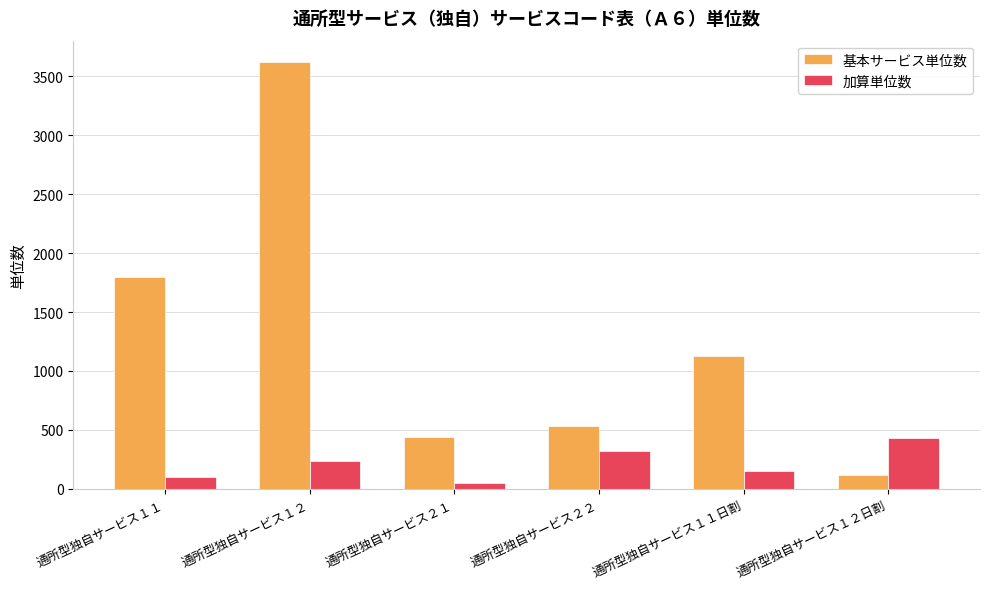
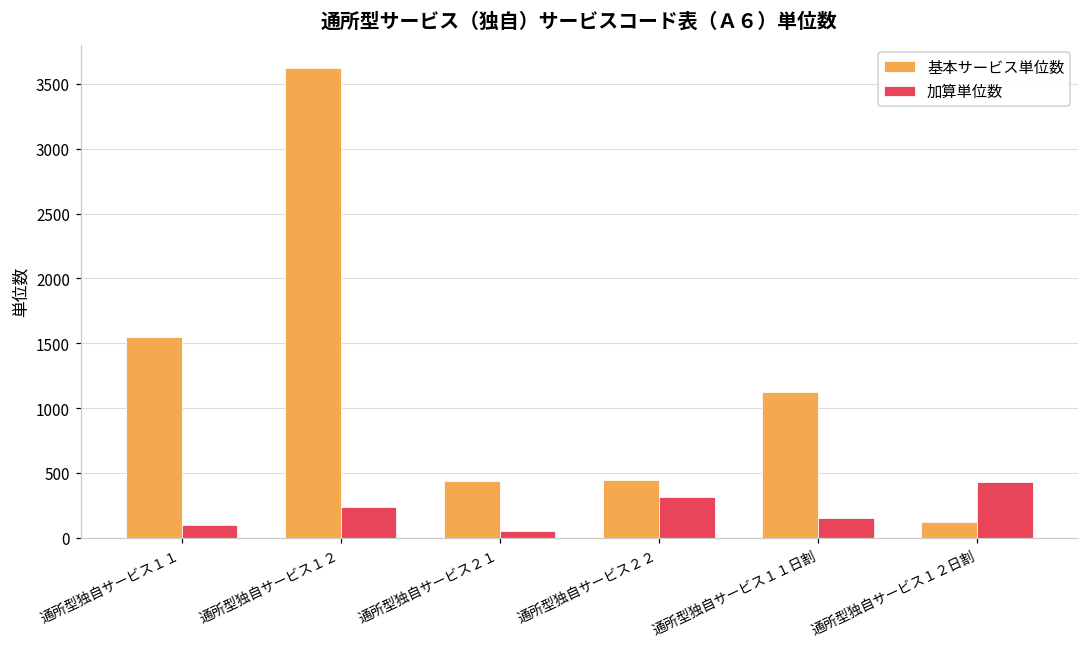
基本サービス単位数, 通所型独自サービス１１: 1800 -> 1550
基本サービス単位数, 通所型独自サービス２２: 530 -> 450
